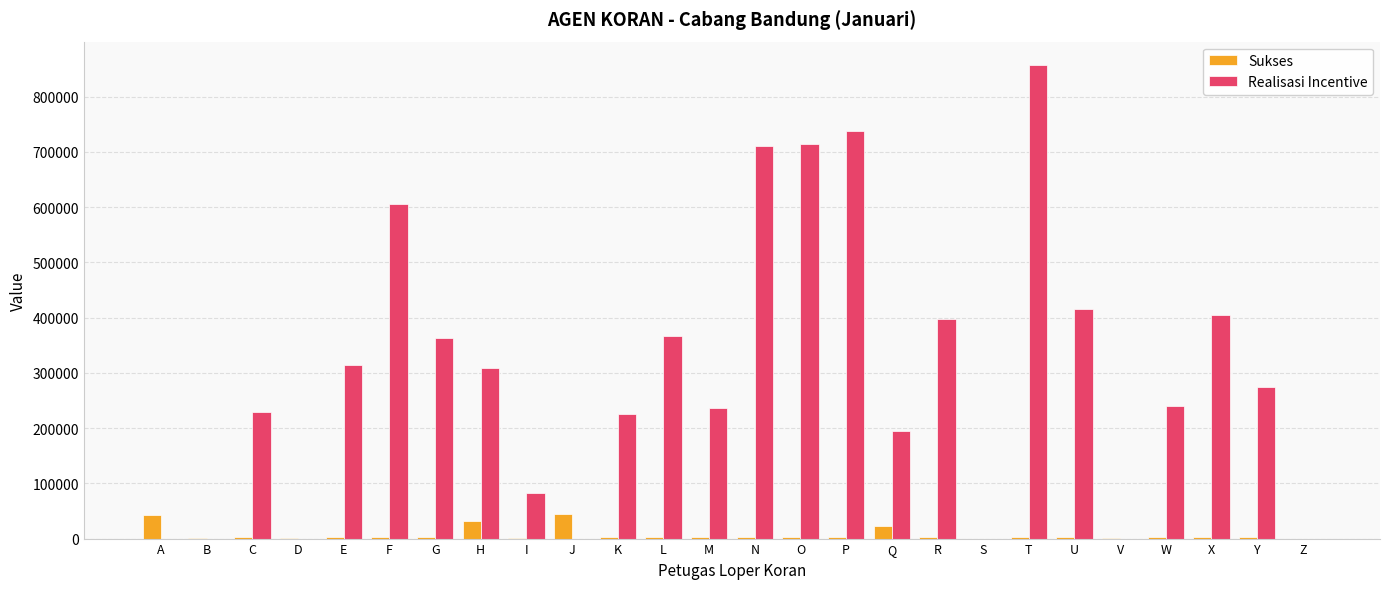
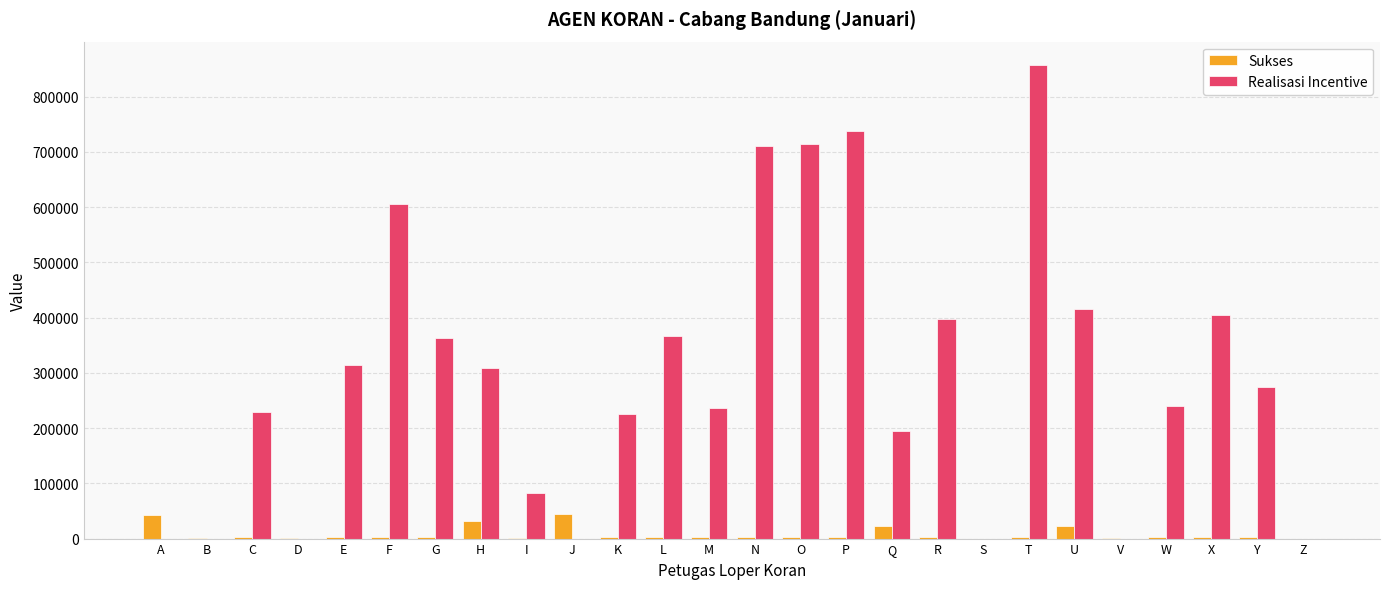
Sukses, U: 0 -> 20000
